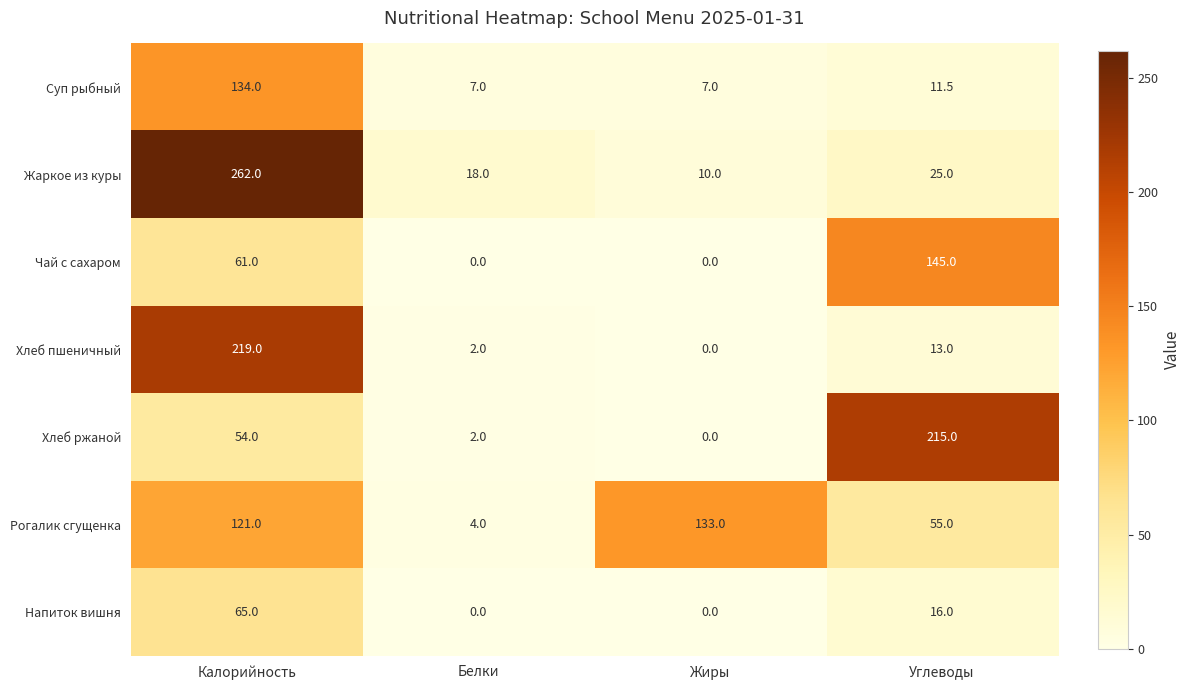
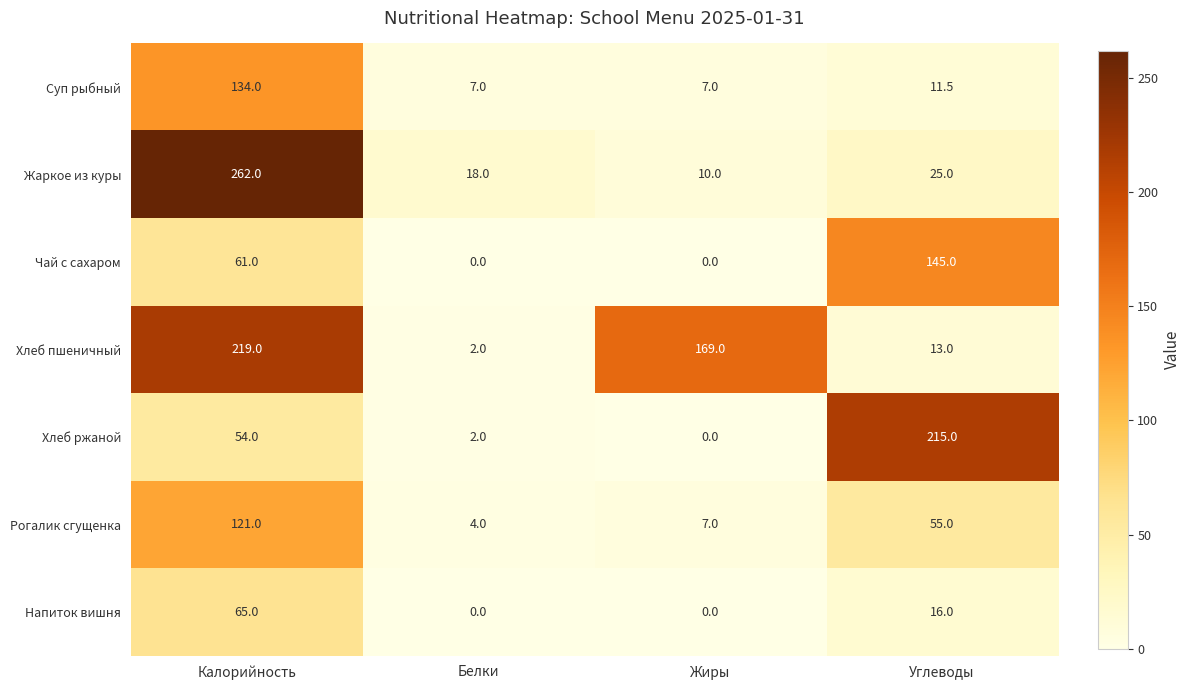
Хлеб пшеничный, Жиры: 0.0 -> 169.0
Рогалик сгущенка, Жиры: 133.0 -> 7.0
